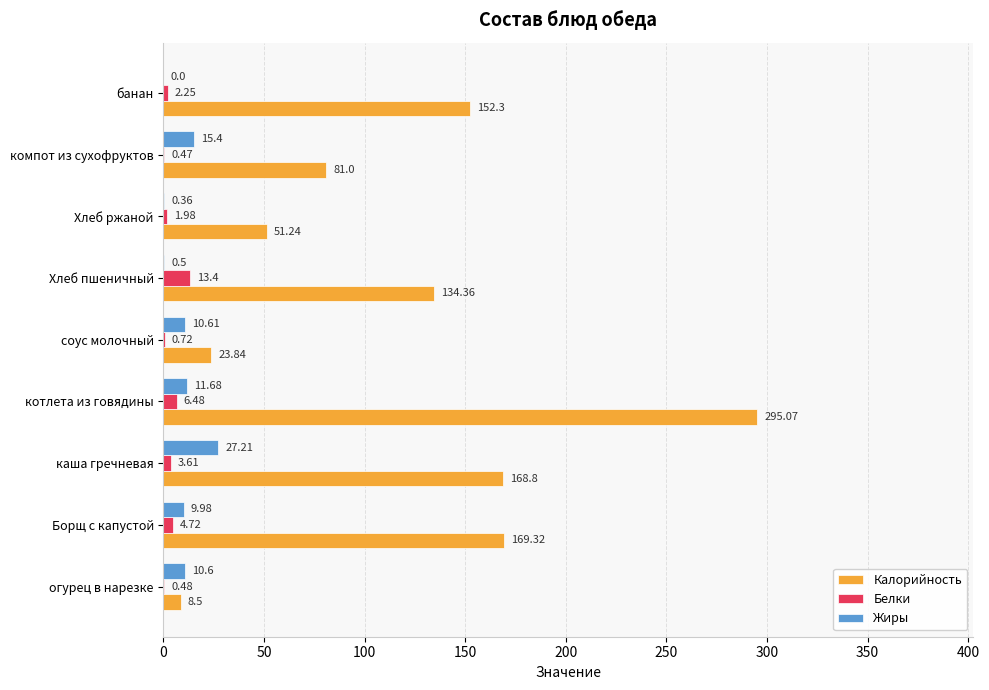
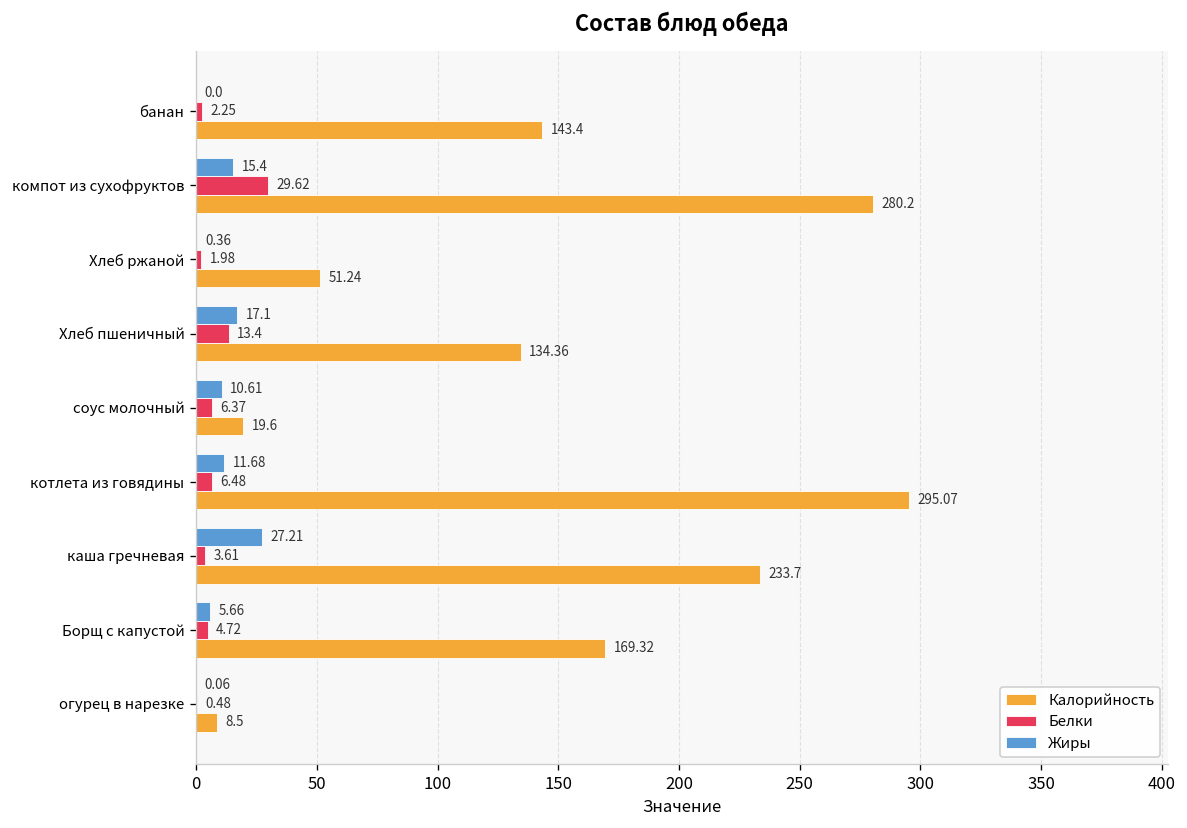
Калорийность, банан: 152.3 -> 143.4
Белки, компот из сухофруктов: 0.47 -> 29.62
Калорийность, компот из сухофруктов: 81.0 -> 280.2
Жиры, Хлеб пшеничный: 0.5 -> 17.1
Белки, соус молочный: 0.72 -> 6.37
Калорийность, соус молочный: 23.84 -> 19.6
Калорийность, каша гречневая: 168.8 -> 233.7
Жиры, Борщ с капустой: 9.98 -> 5.66
Жиры, огурец в нарезке: 10.6 -> 0.06
